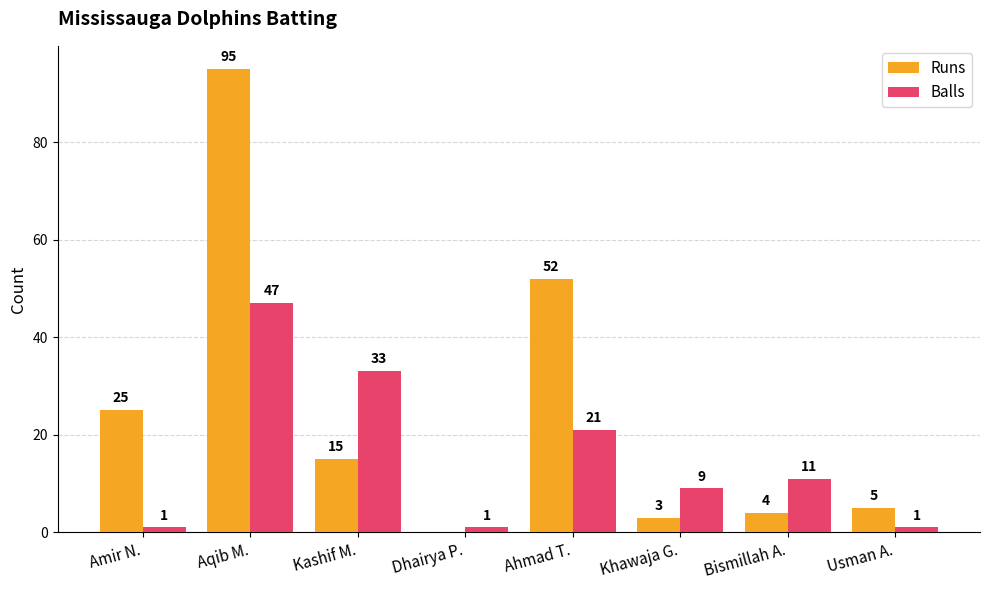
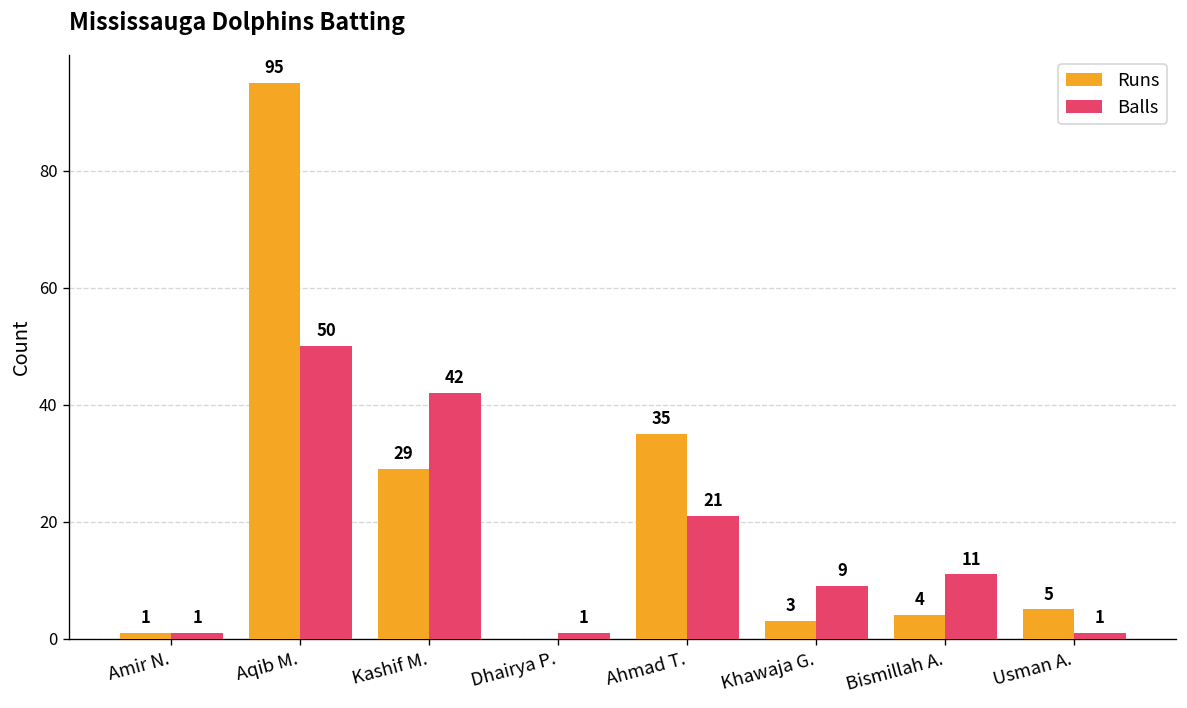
Runs, Amir N.: 25 -> 1
Balls, Aqib M.: 47 -> 50
Runs, Kashif M.: 15 -> 29
Balls, Kashif M.: 33 -> 42
Runs, Ahmad T.: 52 -> 35
